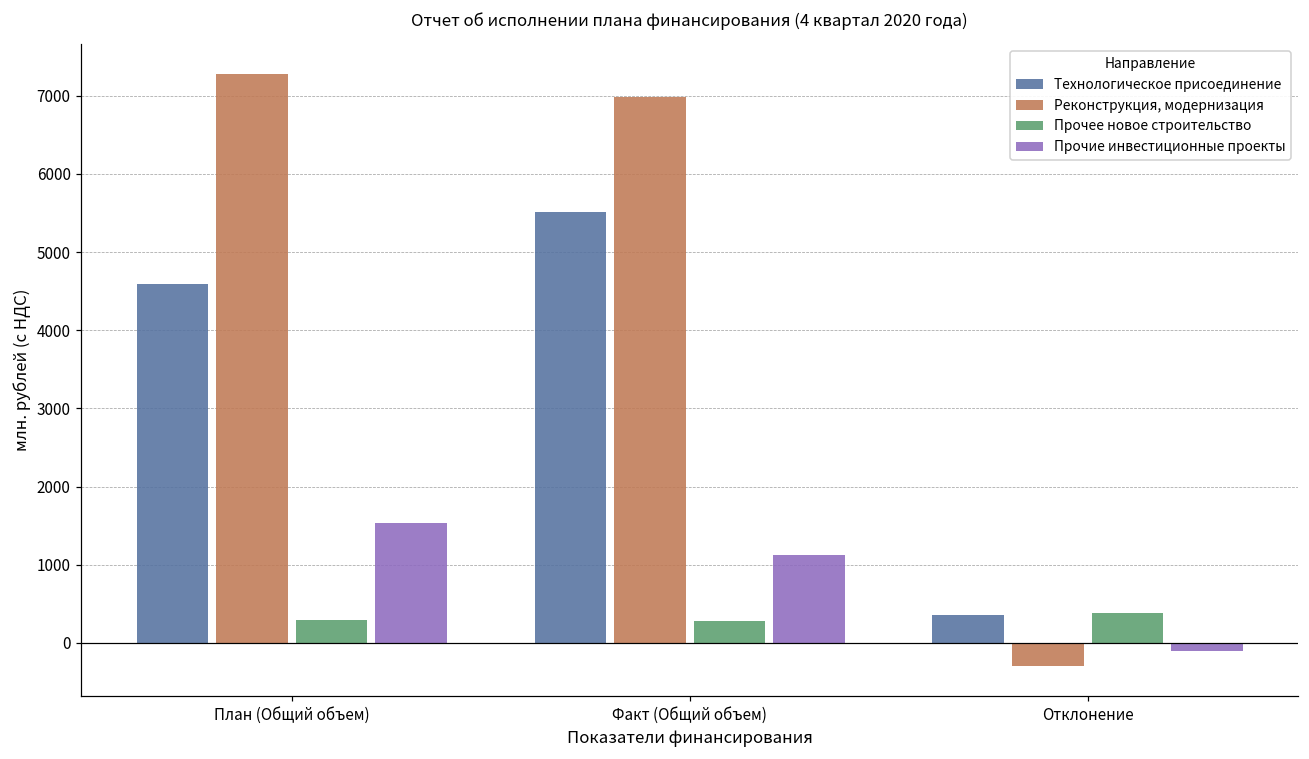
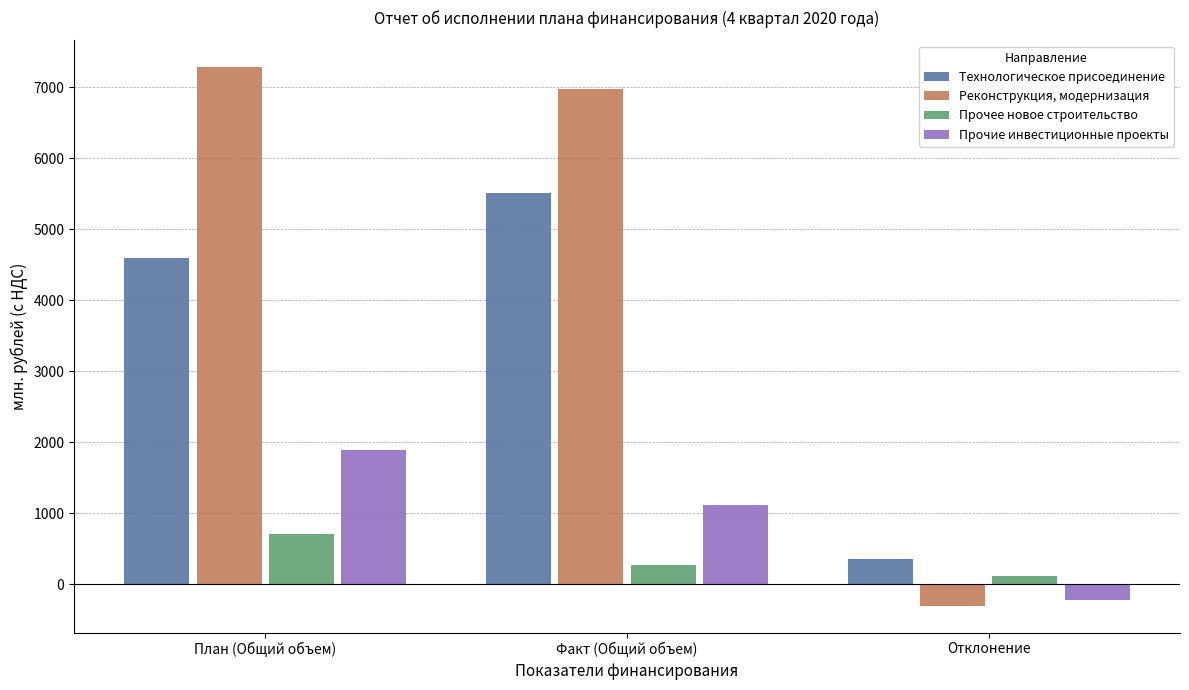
Прочее новое строительство, План (Общий объем): 300 -> 700
Прочие инвестиционные проекты, План (Общий объем): 1500 -> 1900
Прочее новое строительство, Отклонение: 400 -> 100
Прочие инвестиционные проекты, Отклонение: -100 -> -200
